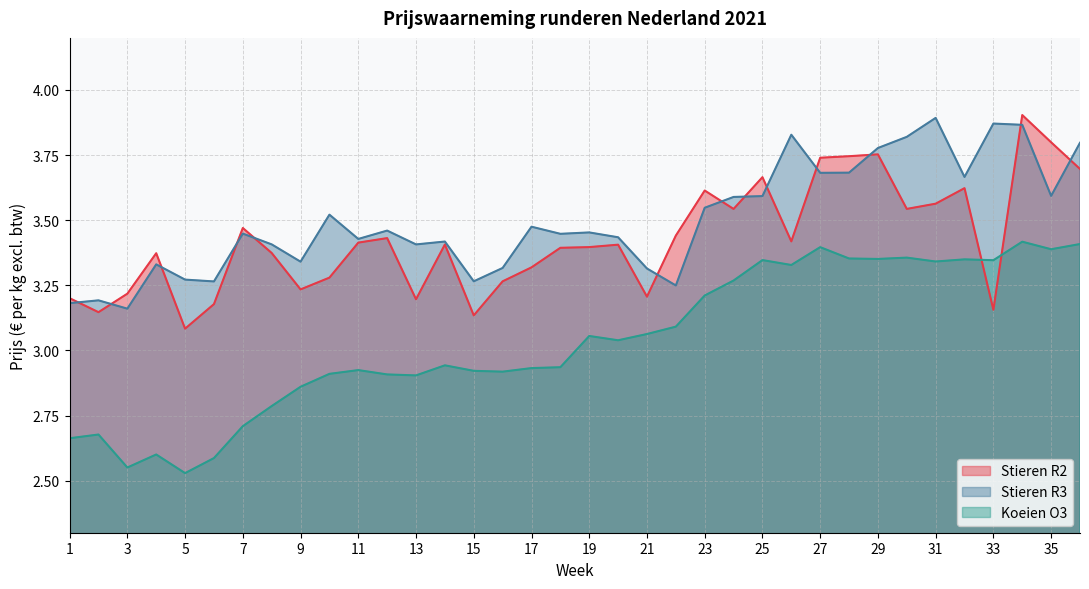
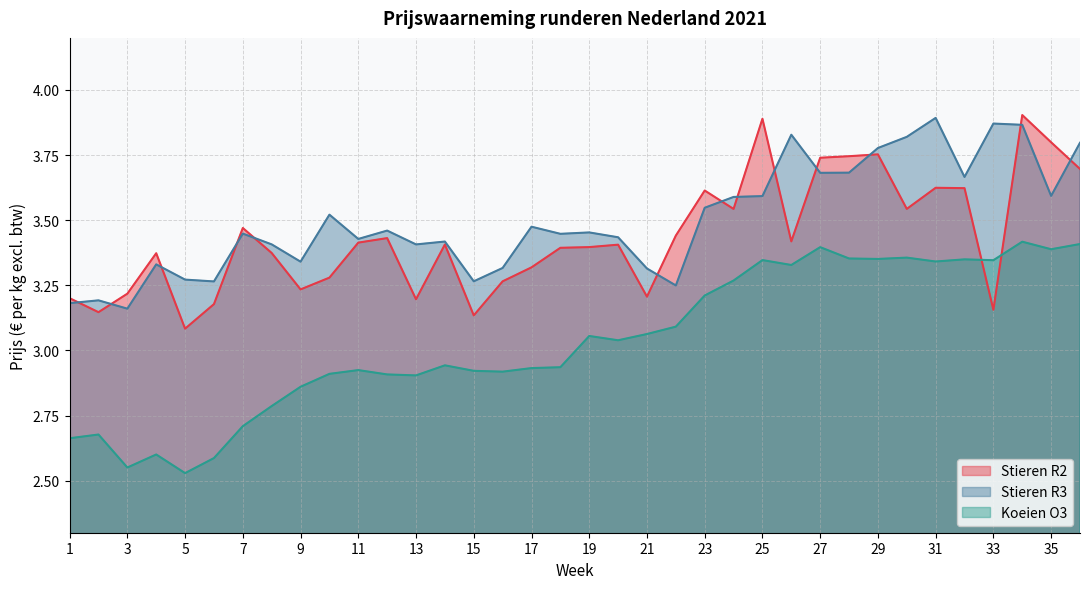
Stieren R2, 25: 3.67 -> 3.89
Stieren R2, 31: 3.56 -> 3.62
